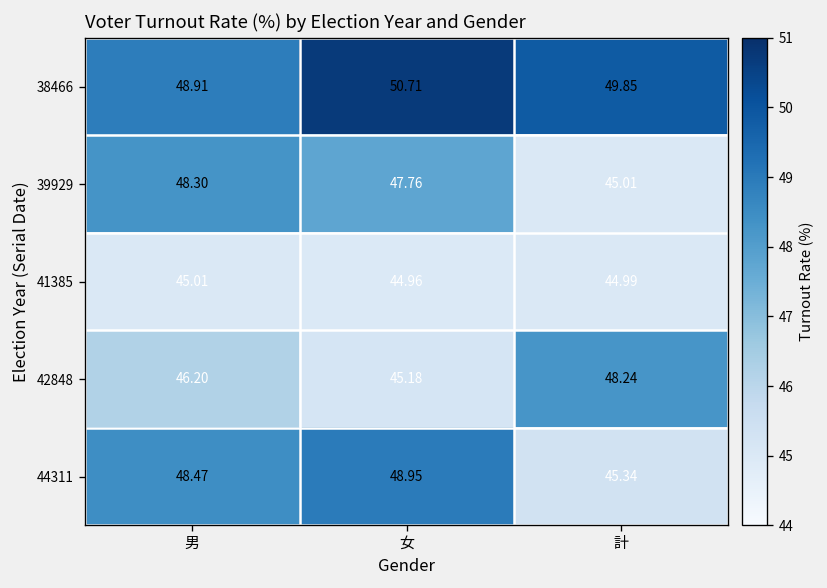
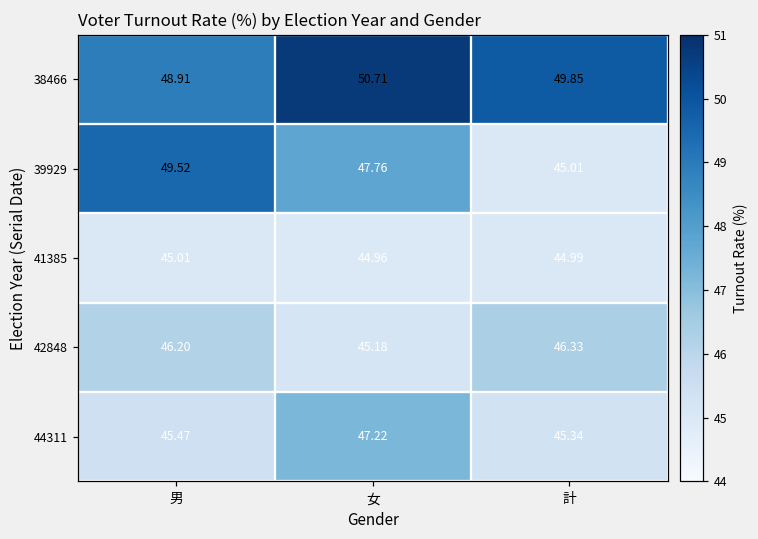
39929, 男: 48.30 -> 49.52
42848, 計: 48.24 -> 46.33
44311, 男: 48.47 -> 45.47
44311, 女: 48.95 -> 47.22
